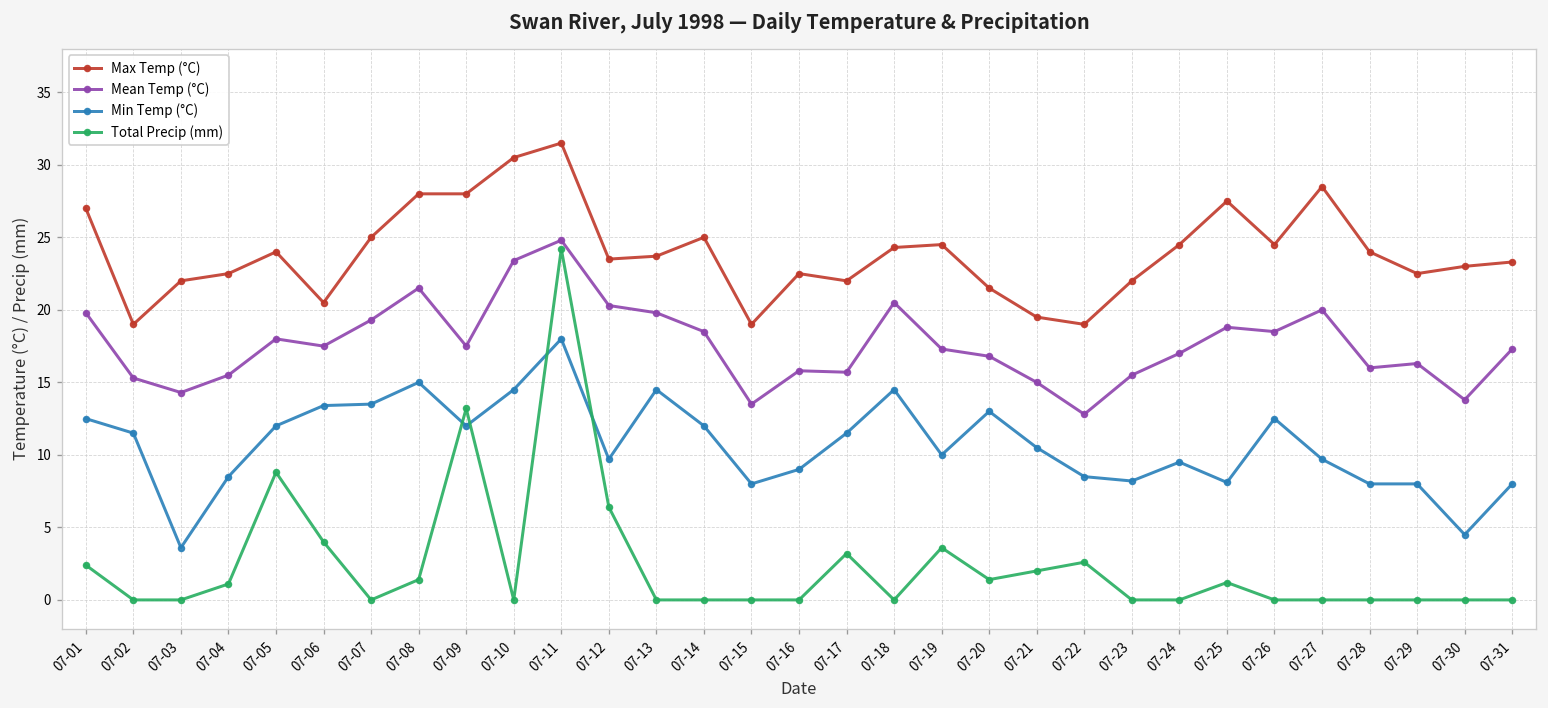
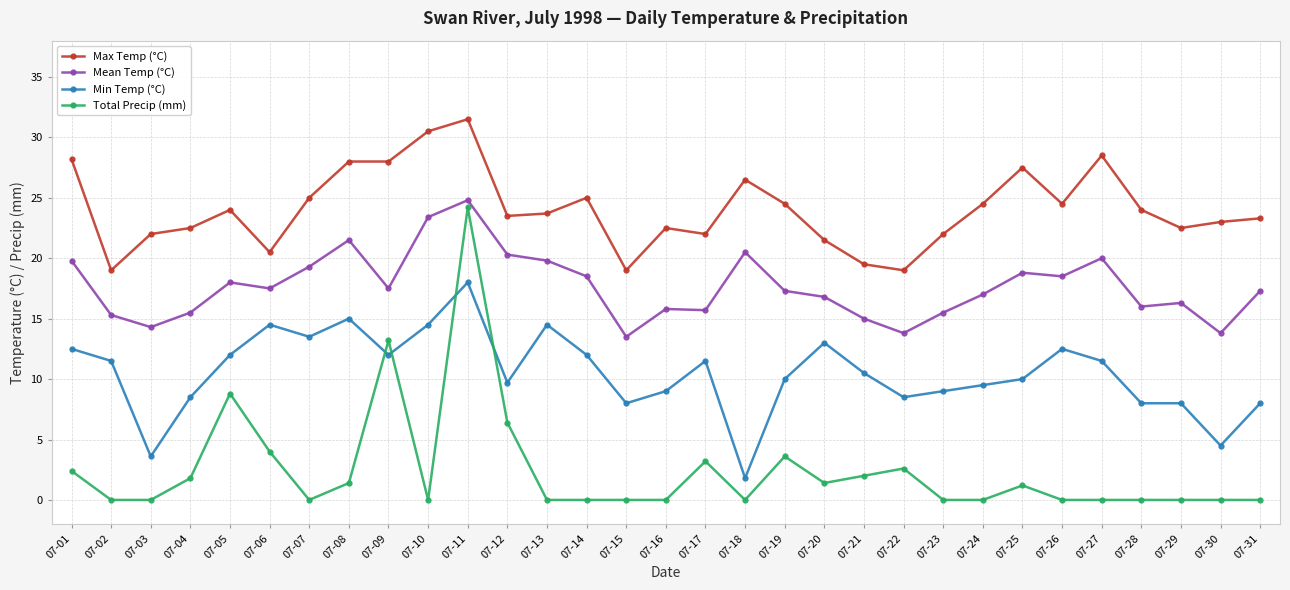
Max Temp (°C), 07-01: 27.0 -> 28.2
Total Precip (mm), 07-04: 1.1 -> 1.8
Min Temp (°C), 07-06: 13.4 -> 14.5
Max Temp (°C), 07-18: 24.3 -> 26.5
Min Temp (°C), 07-18: 14.5 -> 1.8
Mean Temp (°C), 07-22: 12.8 -> 13.8
Min Temp (°C), 07-23: 8.2 -> 9.0
Min Temp (°C), 07-25: 8.1 -> 10.0
Min Temp (°C), 07-27: 9.7 -> 11.5
